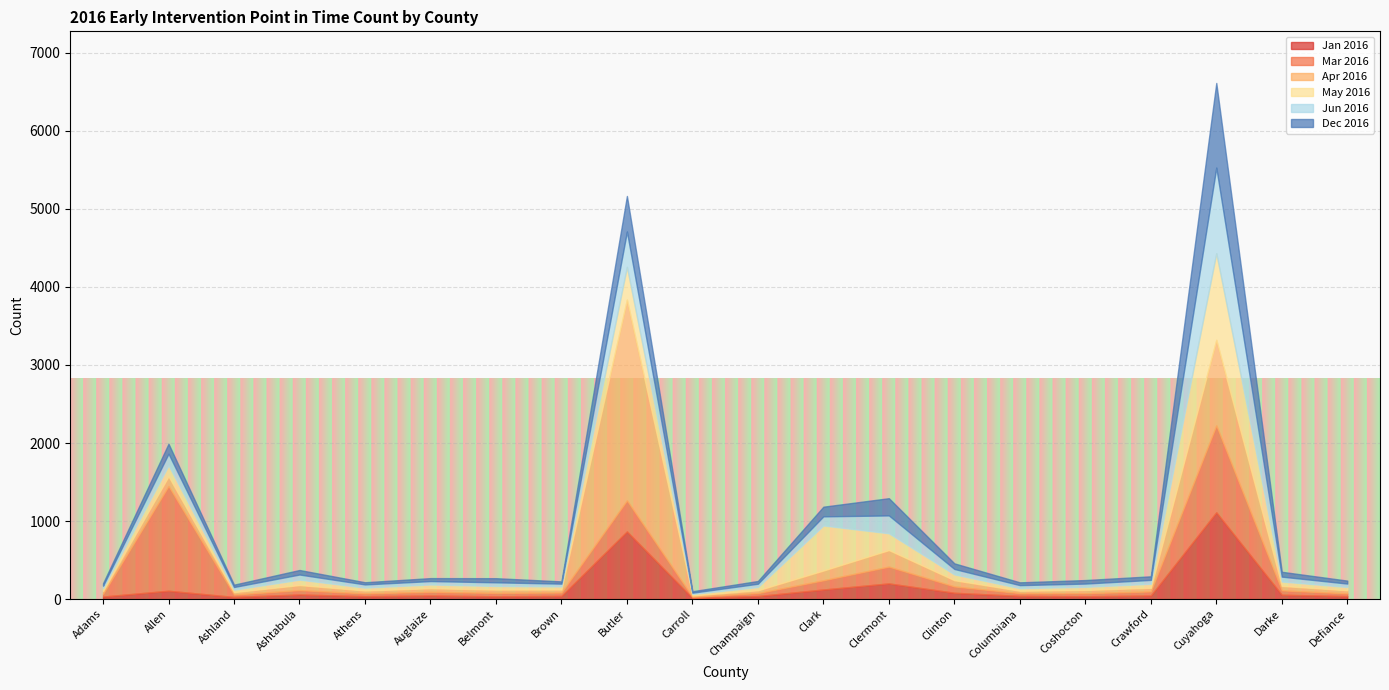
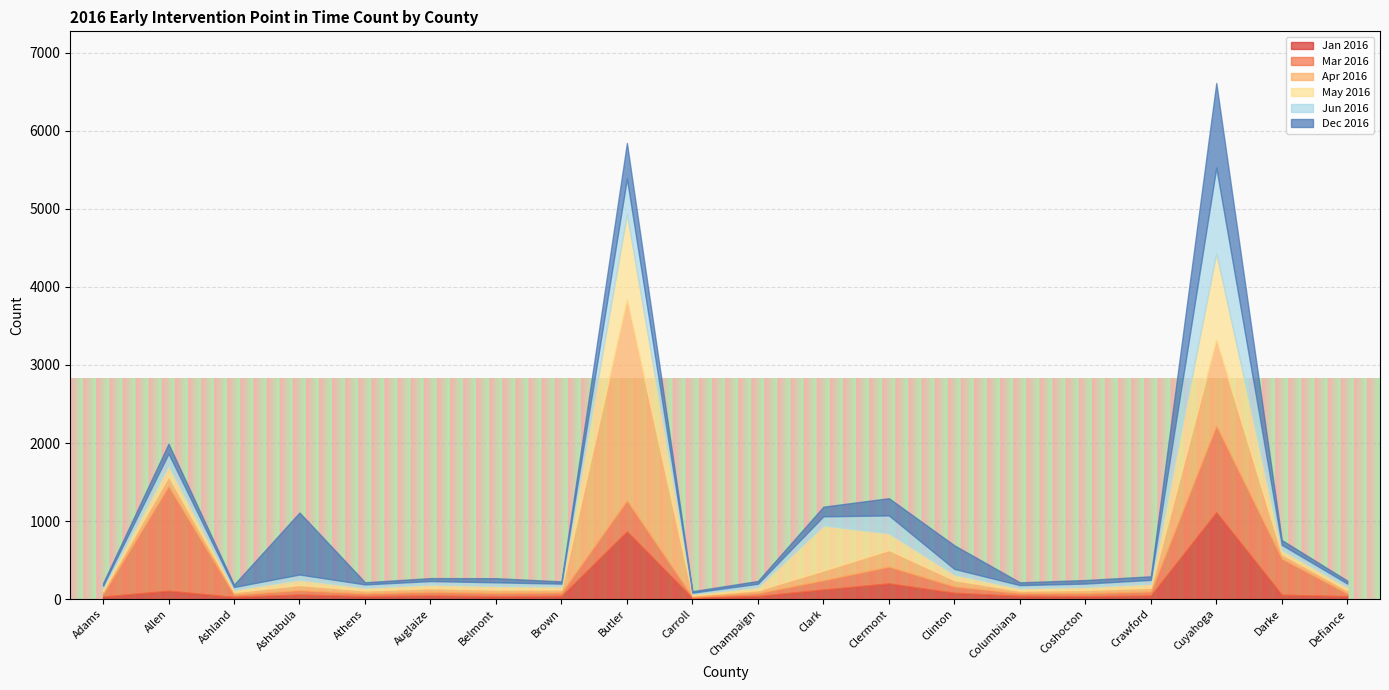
Dec 2016, Ashtabula: 100 -> 800
May 2016, Butler: 400 -> 1100
Dec 2016, Clinton: 100 -> 300
Mar 2016, Darke: 100 -> 500
